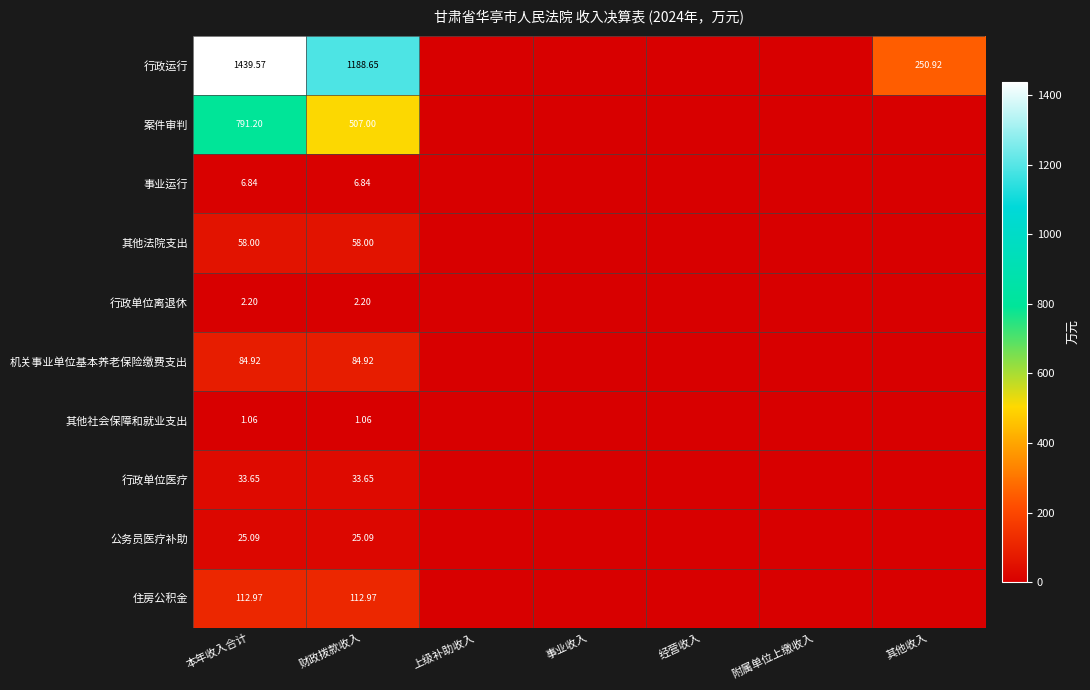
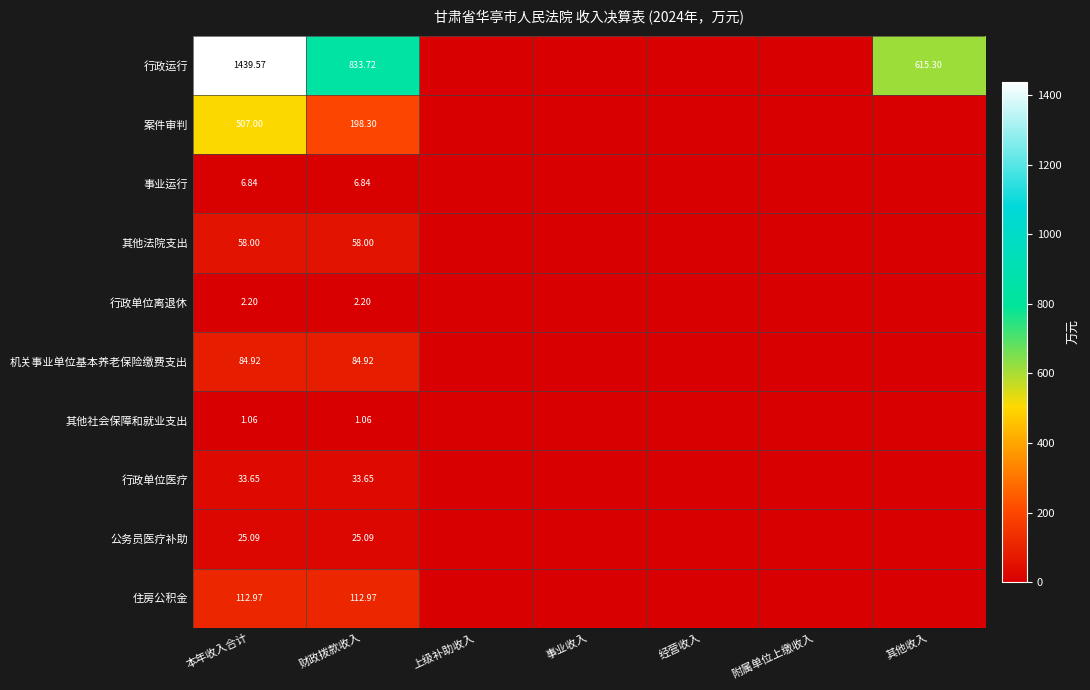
行政运行, 财政拨款收入: 1188.65 -> 833.72
行政运行, 其他收入: 250.92 -> 615.30
案件审判, 本年收入合计: 791.20 -> 507.00
案件审判, 财政拨款收入: 507.00 -> 198.30
